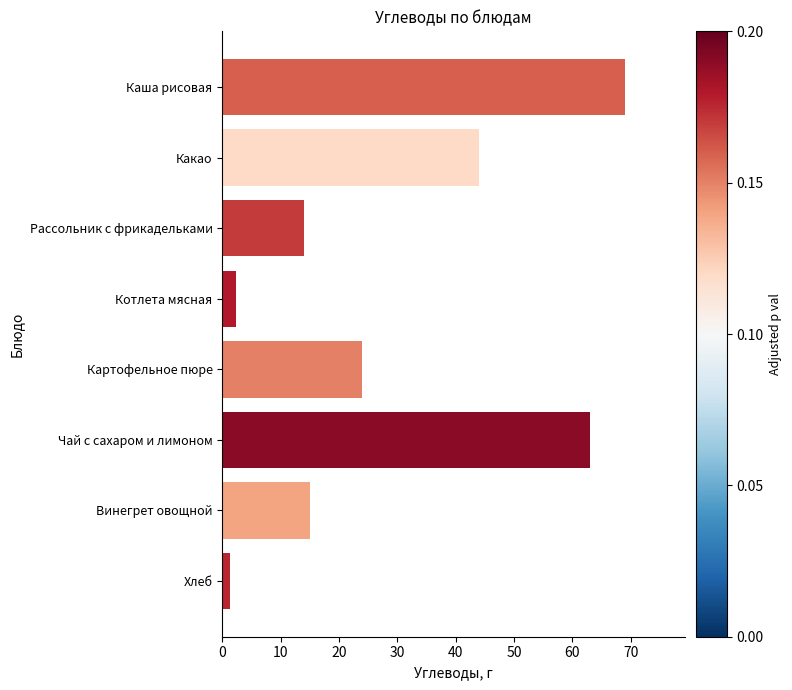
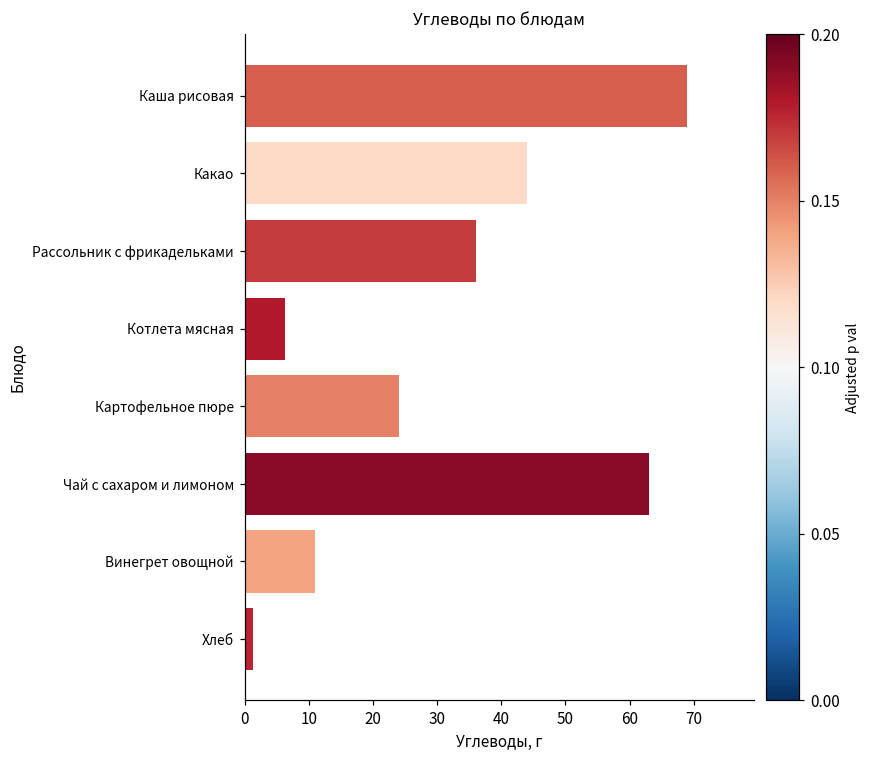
Рассольник с фрикадельками: 14 -> 36
Котлета мясная: 2 -> 6
Винегрет овощной: 15 -> 11
